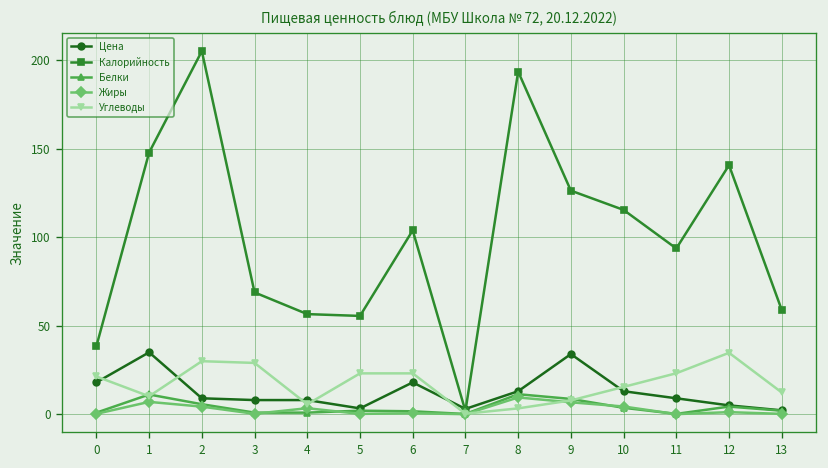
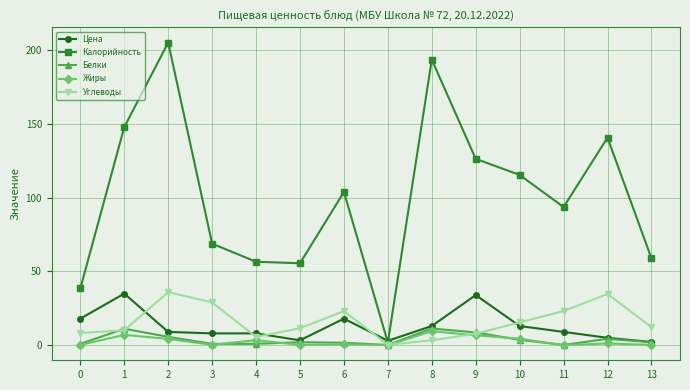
Углеводы, 0: 21 -> 8
Углеводы, 2: 30 -> 36
Углеводы, 5: 23 -> 12
